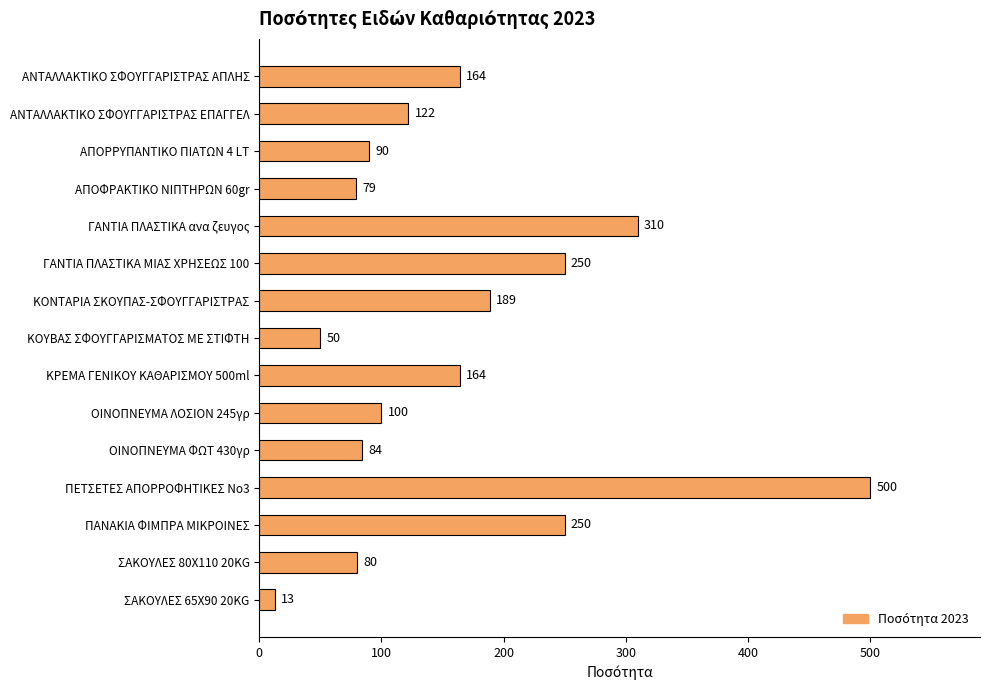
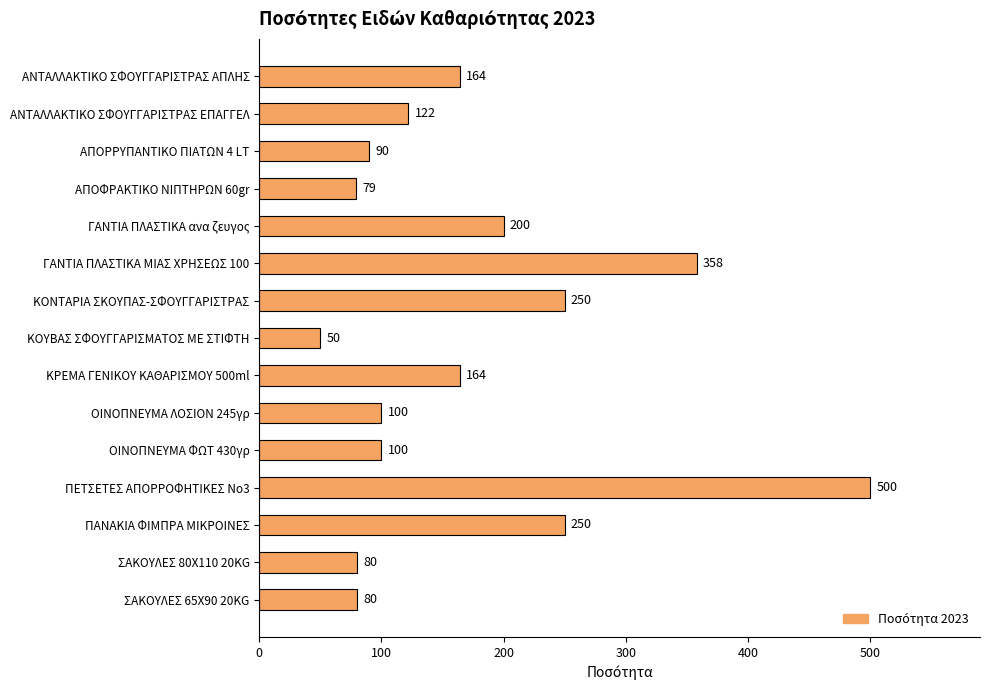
ΓΑΝΤΙΑ ΠΛΑΣΤΙΚΑ ανα ζευγος: 310 -> 200
ΓΑΝΤΙΑ ΠΛΑΣΤΙΚΑ ΜΙΑΣ ΧΡΗΣΕΩΣ 100: 250 -> 358
ΚΟΝΤΑΡΙΑ ΣΚΟΥΠΑΣ-ΣΦΟΥΓΓΑΡΙΣΤΡΑΣ: 189 -> 250
ΟΙΝΟΠΝΕΥΜΑ ΦΩΤ 430γρ: 84 -> 100
ΣΑΚΟΥΛΕΣ 65X90 20KG: 13 -> 80
